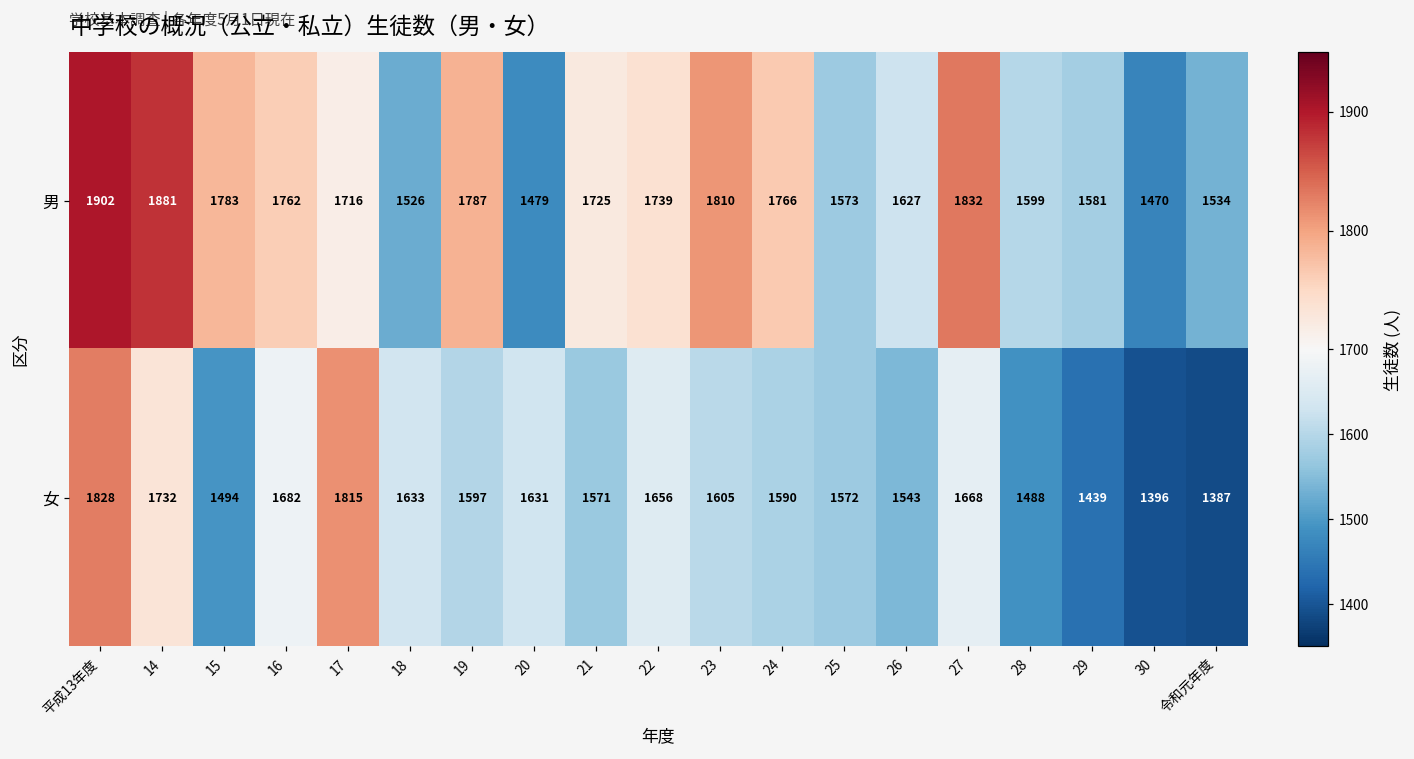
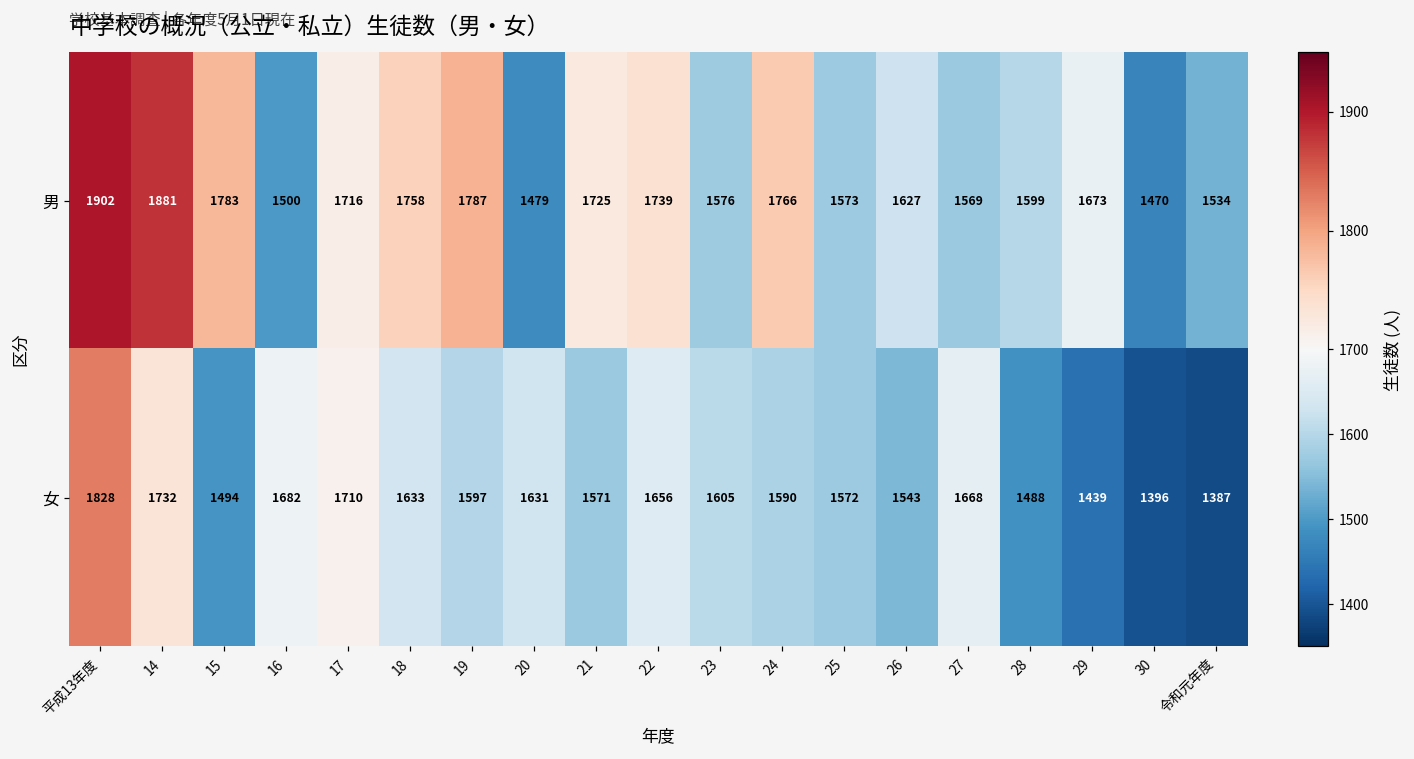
男, 16: 1762 -> 1500
男, 18: 1526 -> 1758
男, 23: 1810 -> 1576
男, 27: 1832 -> 1569
男, 29: 1581 -> 1673
女, 17: 1815 -> 1710
